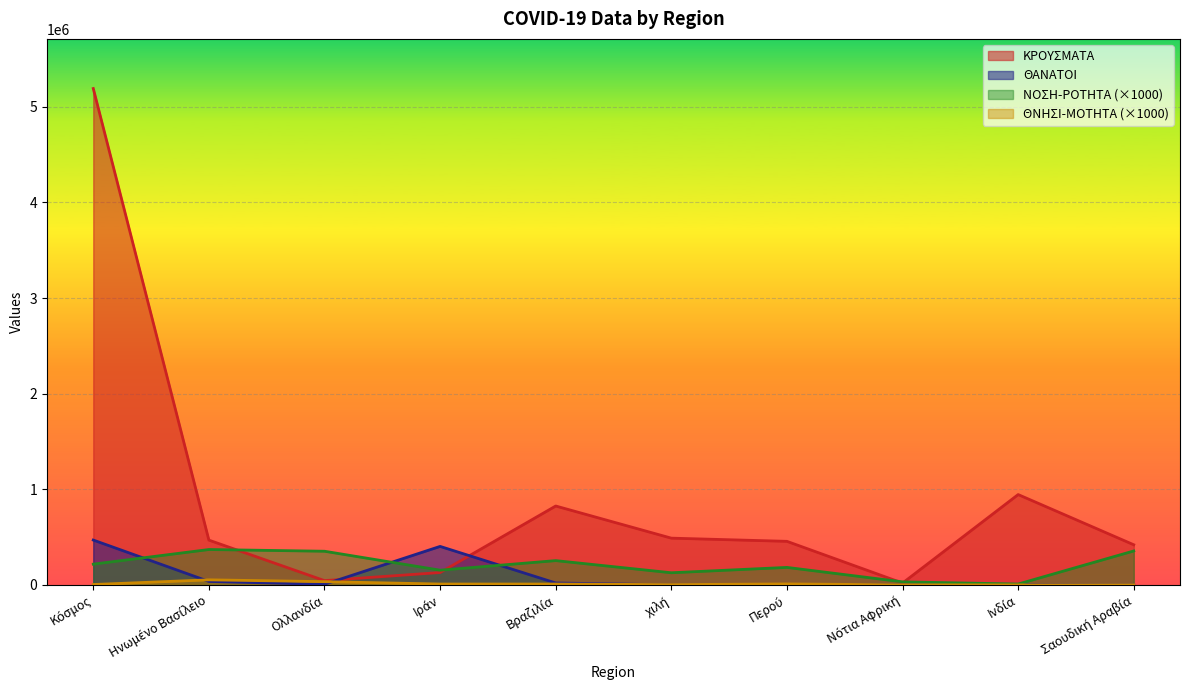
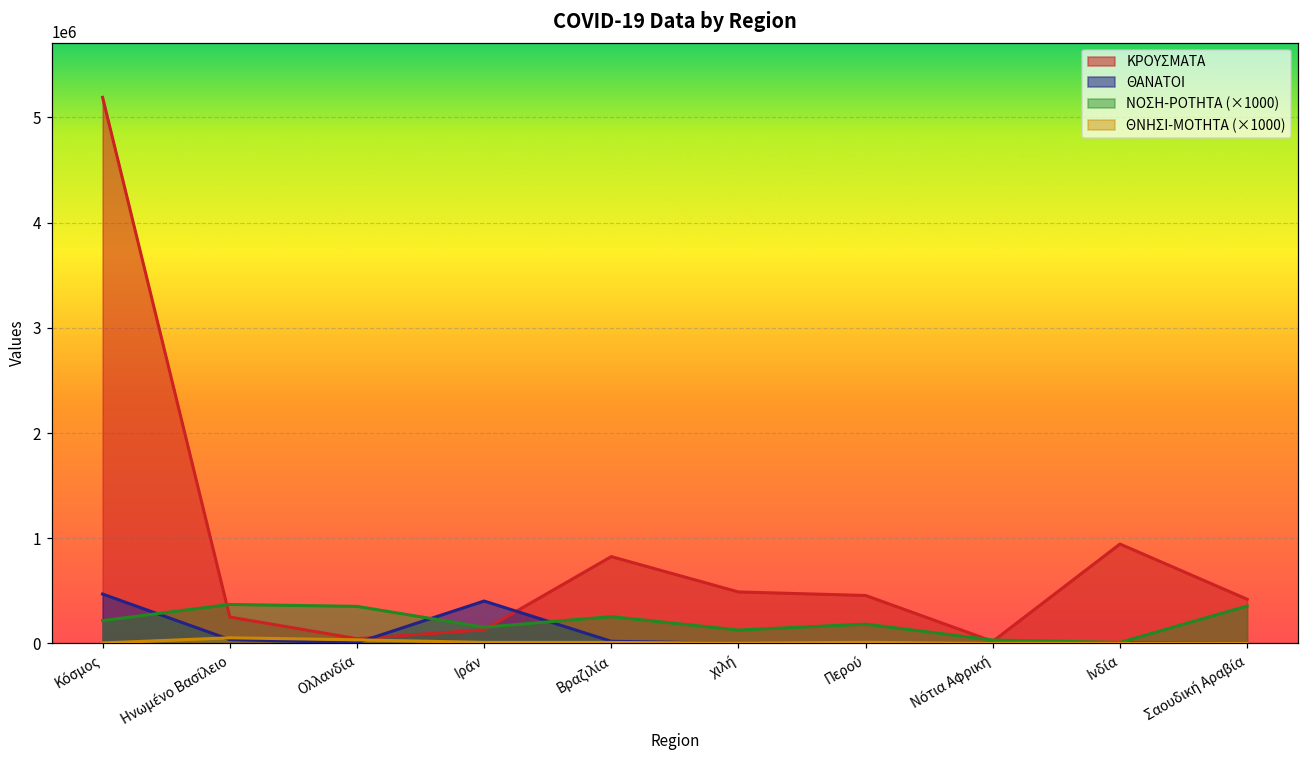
ΚΡΟΥΣΜΑΤΑ, Ηνωμένο Βασίλειο: 500000 -> 300000
